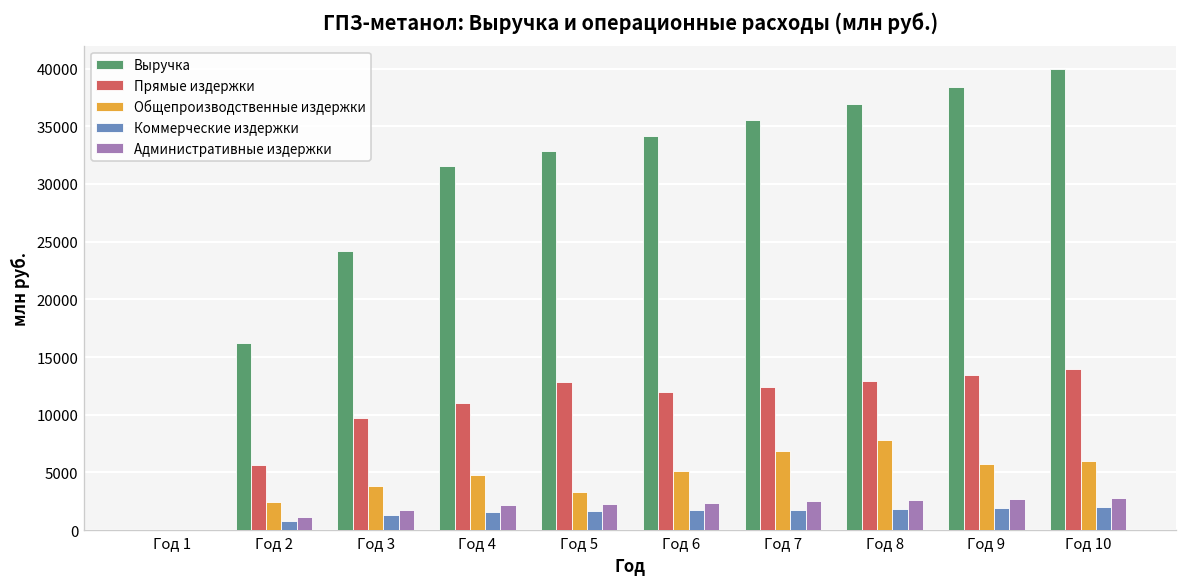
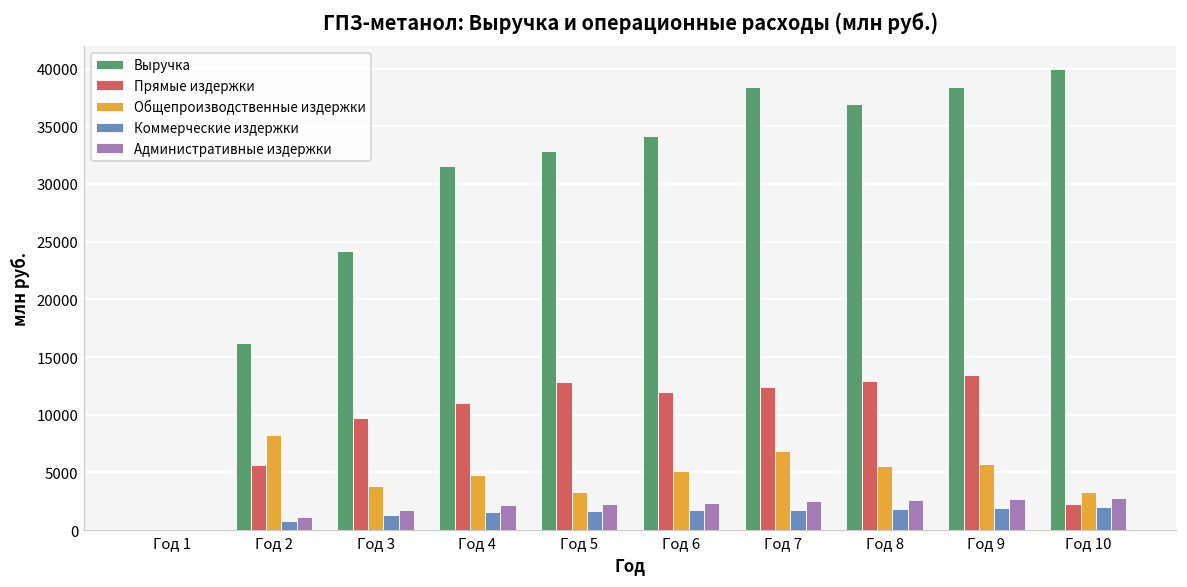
Общепроизводственные издержки, Год 2: 2000 -> 8000
Выручка, Год 7: 36000 -> 38000
Общепроизводственные издержки, Год 8: 8000 -> 6000
Прямые издержки, Год 10: 14000 -> 2000
Общепроизводственные издержки, Год 10: 6000 -> 3000
